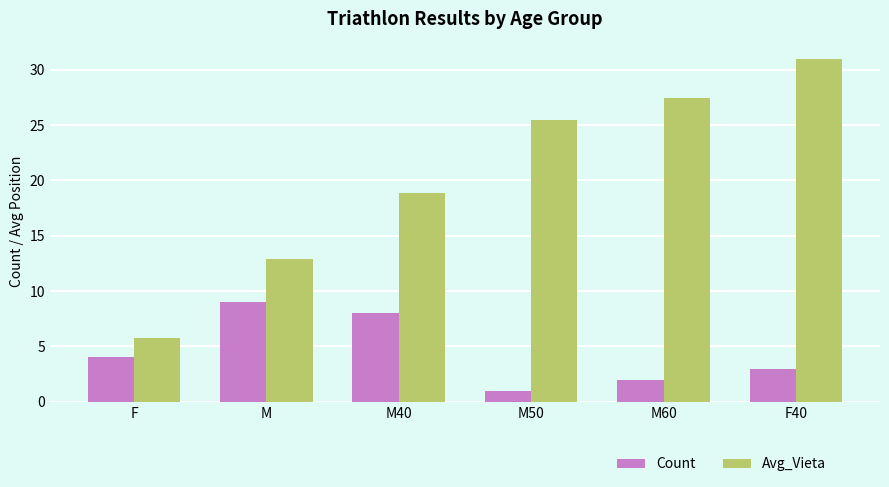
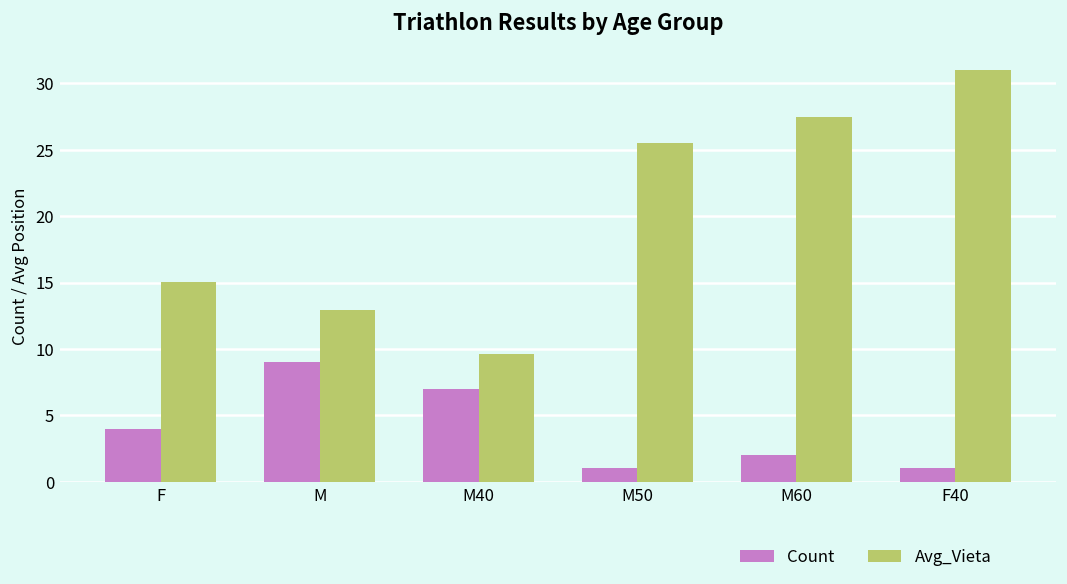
Avg_Vieta, F: 5.8 -> 15.1
Count, M40: 8 -> 7
Avg_Vieta, M40: 18.9 -> 9.6
Count, F40: 3 -> 1
